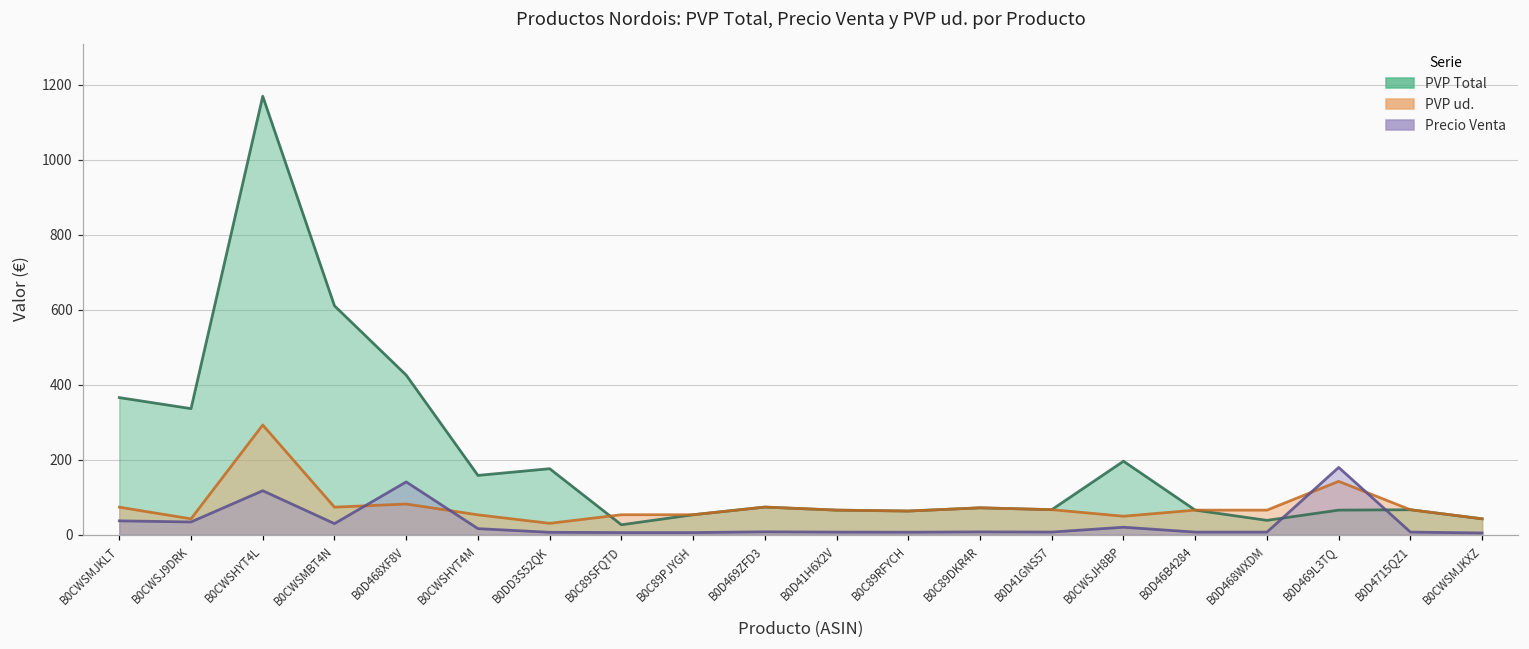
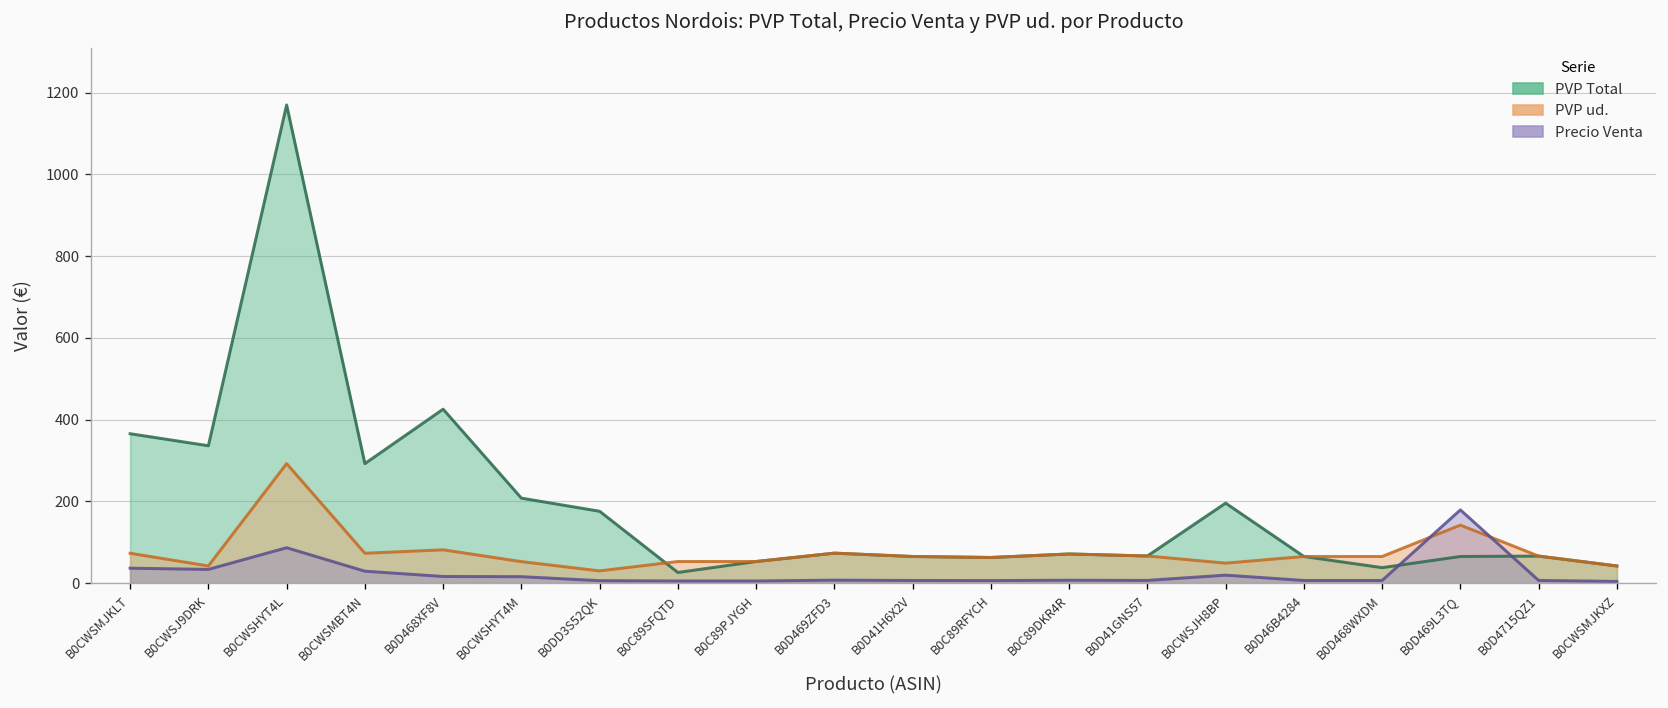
Precio Venta, B0CWSHYT4L: 120 -> 90
PVP Total, B0CWSMBT4N: 610 -> 290
Precio Venta, B0D468XF8V: 140 -> 20
PVP Total, B0CWSHYT4M: 160 -> 210
